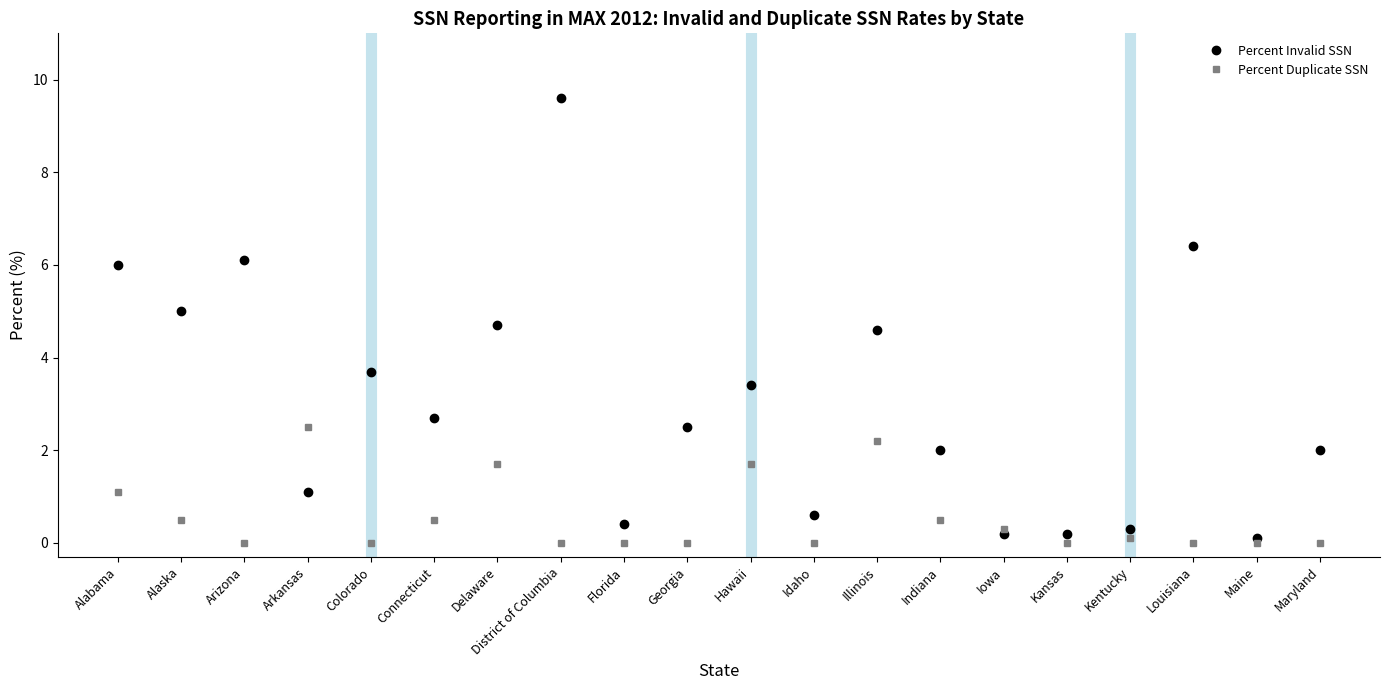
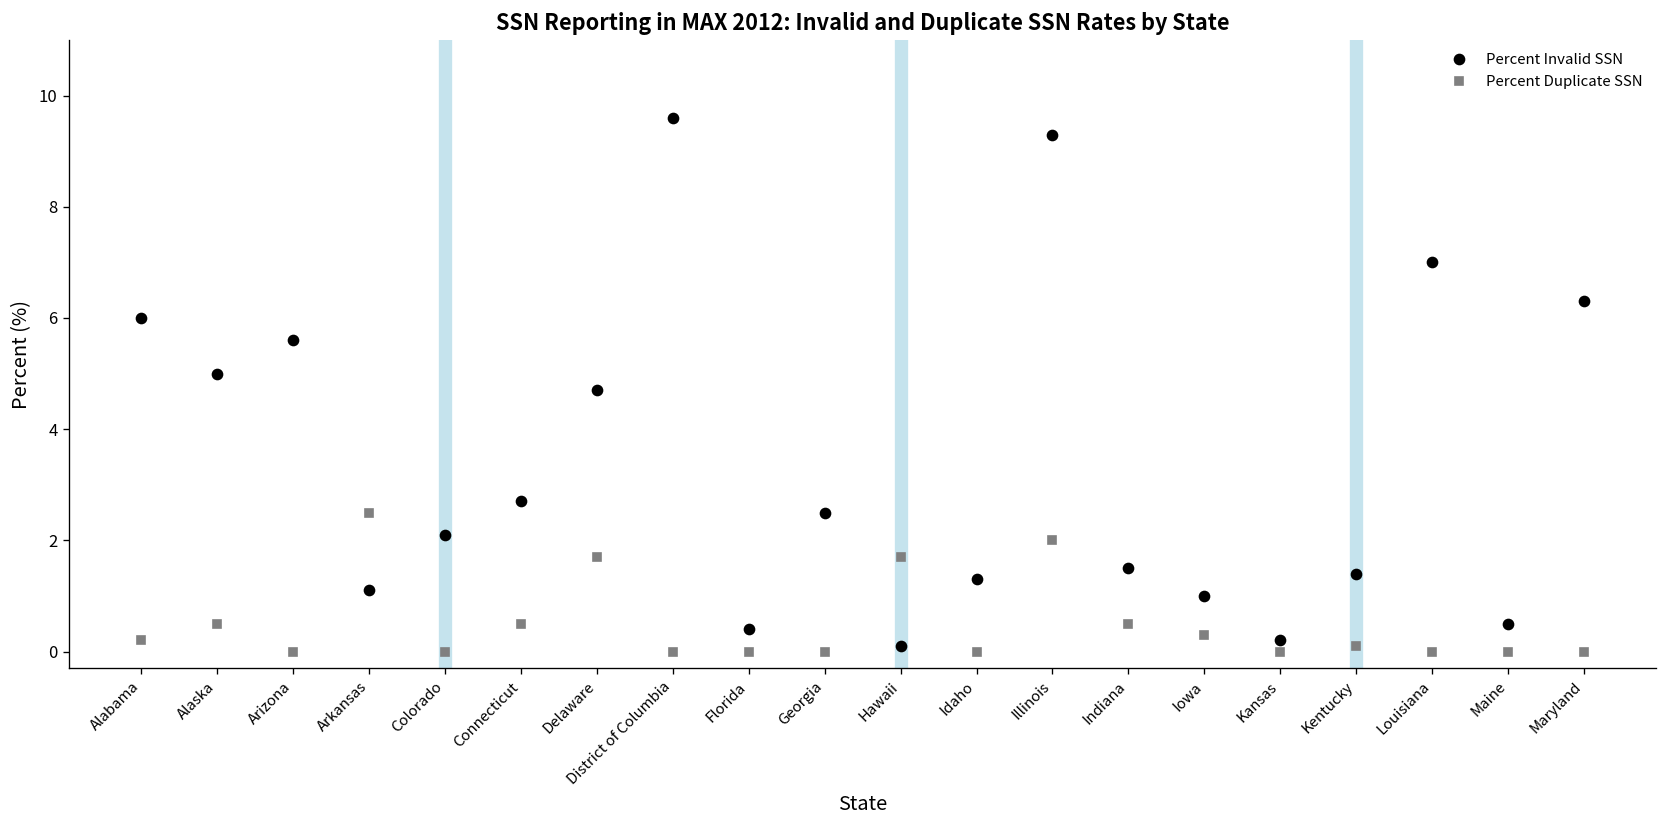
Percent Duplicate SSN, Alabama: 1.1 -> 0.2
Percent Invalid SSN, Arizona: 6.1 -> 5.6
Percent Invalid SSN, Colorado: 3.7 -> 2.1
Percent Invalid SSN, Hawaii: 3.4 -> 0.1
Percent Invalid SSN, Idaho: 0.6 -> 1.3
Percent Invalid SSN, Illinois: 4.6 -> 9.3
Percent Duplicate SSN, Illinois: 2.2 -> 2.0
Percent Invalid SSN, Indiana: 2.0 -> 1.5
Percent Invalid SSN, Iowa: 0.2 -> 1.0
Percent Invalid SSN, Kentucky: 0.3 -> 1.4
Percent Invalid SSN, Louisiana: 6.4 -> 7.0
Percent Invalid SSN, Maine: 0.1 -> 0.5
Percent Invalid SSN, Maryland: 2.0 -> 6.3
